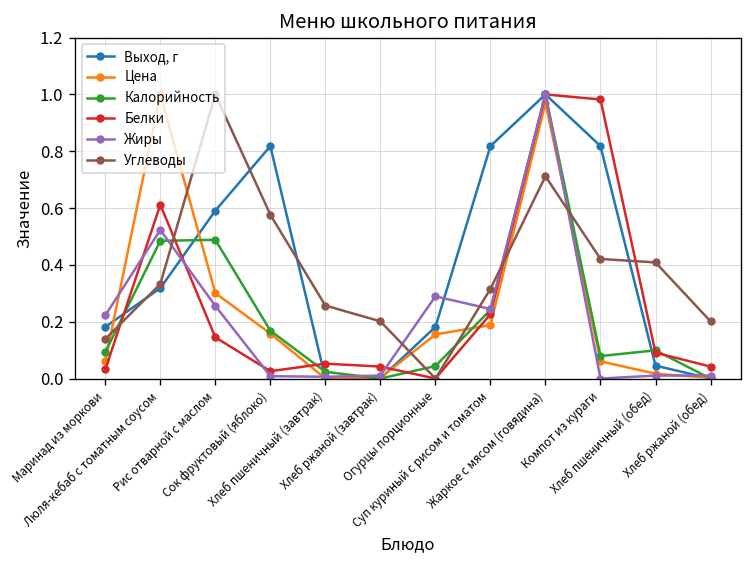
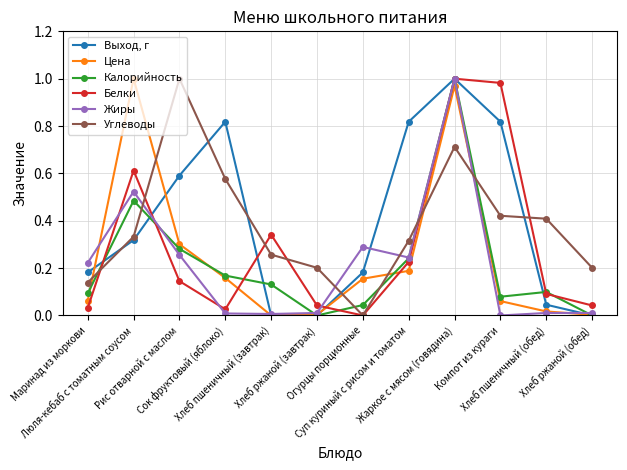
Калорийность, Рис отварной с маслом: 0.49 -> 0.28
Калорийность, Хлеб пшеничный (завтрак): 0.02 -> 0.13
Белки, Хлеб пшеничный (завтрак): 0.05 -> 0.34
